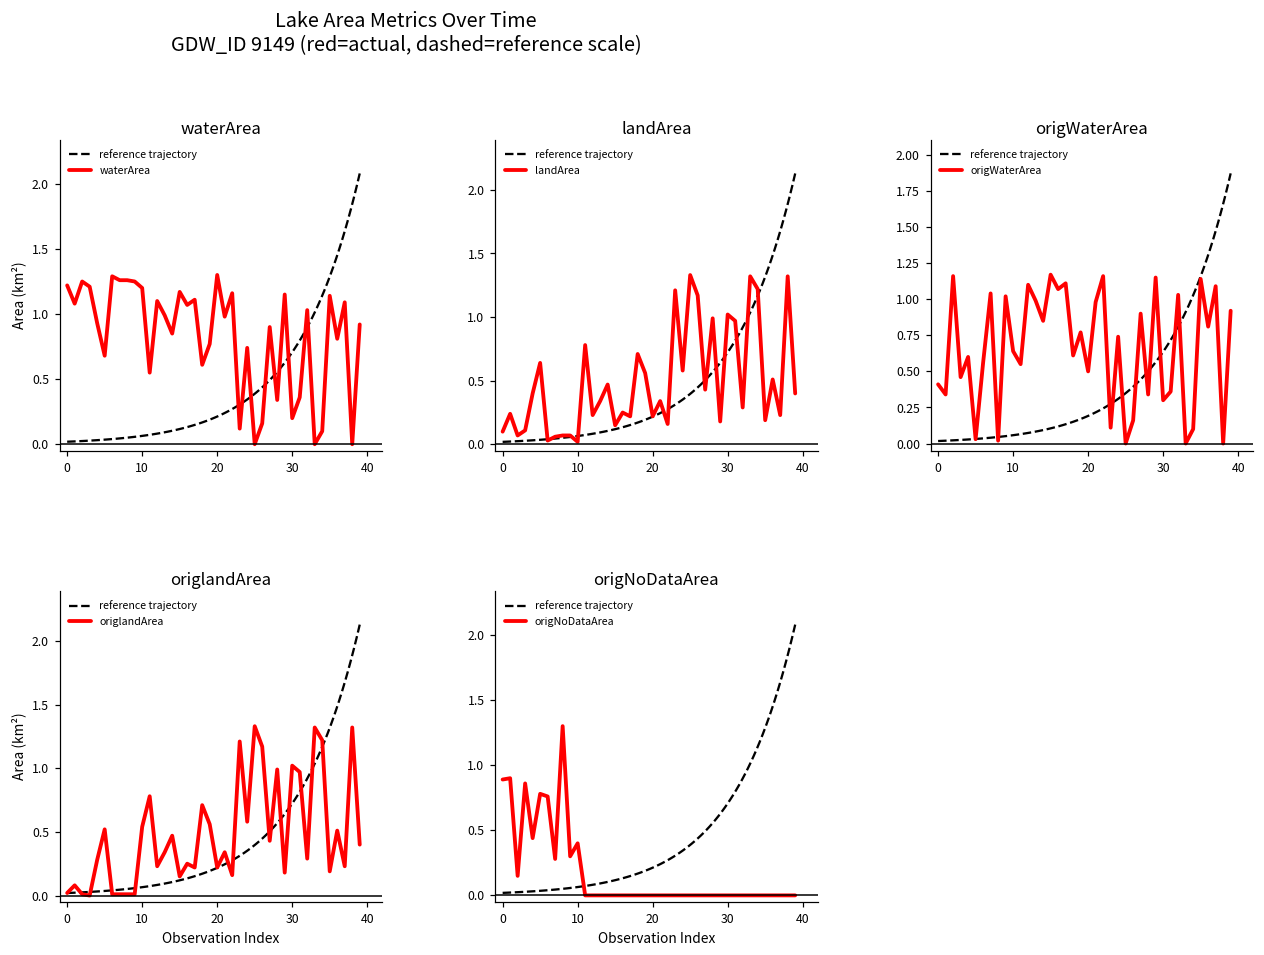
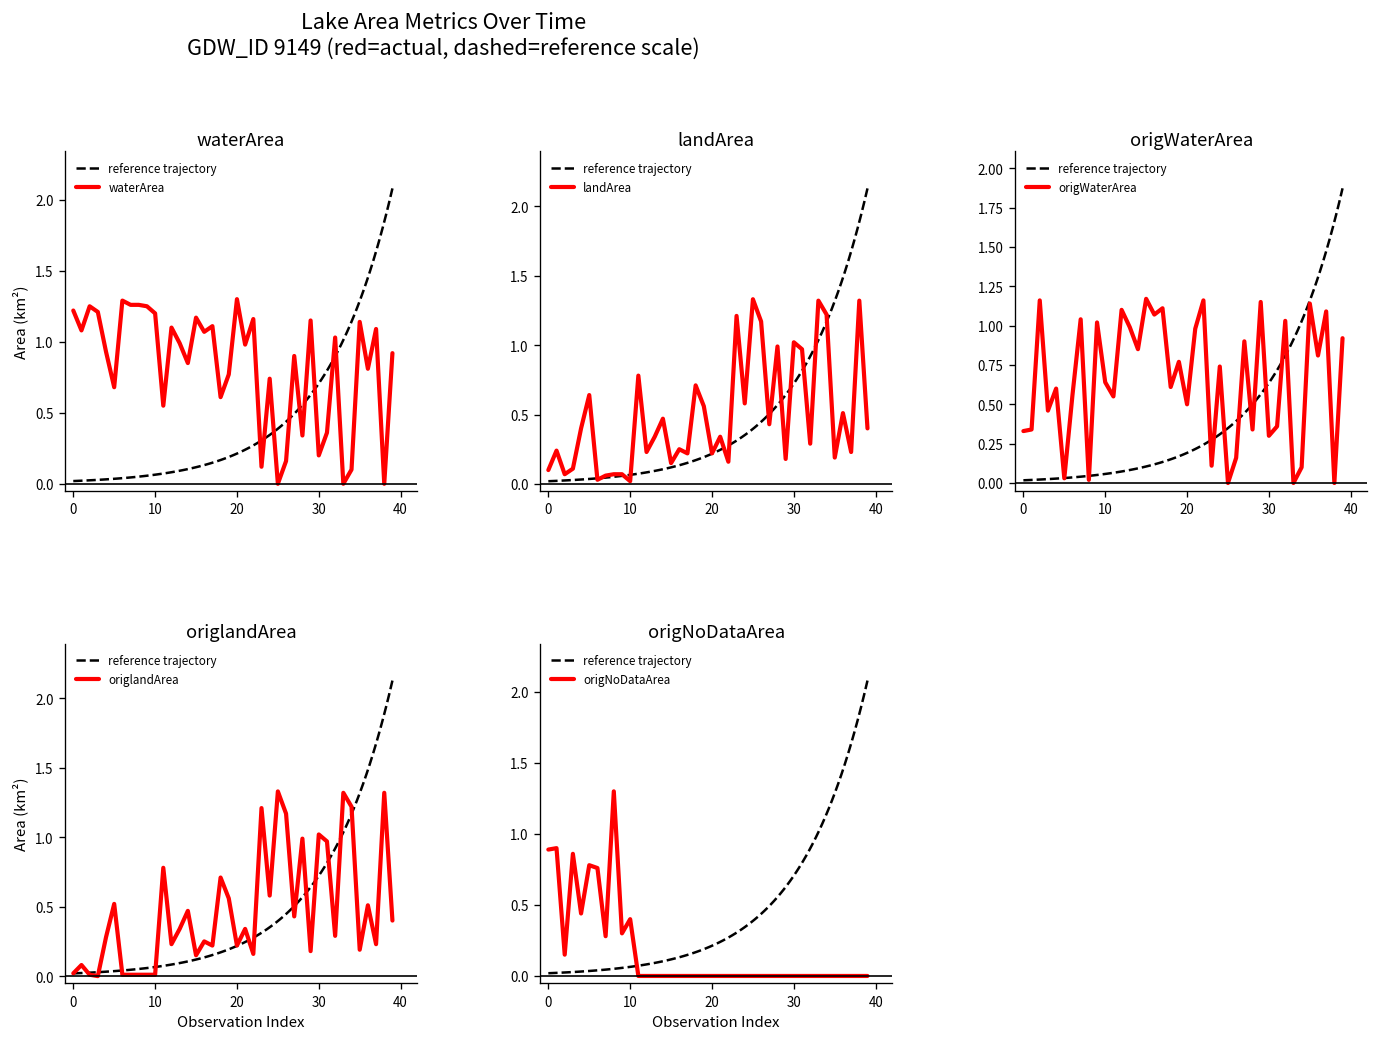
origWaterArea, origWaterArea, 0: 0.41 -> 0.33
origlandArea, origlandArea, 10: 0.54 -> 0.01
